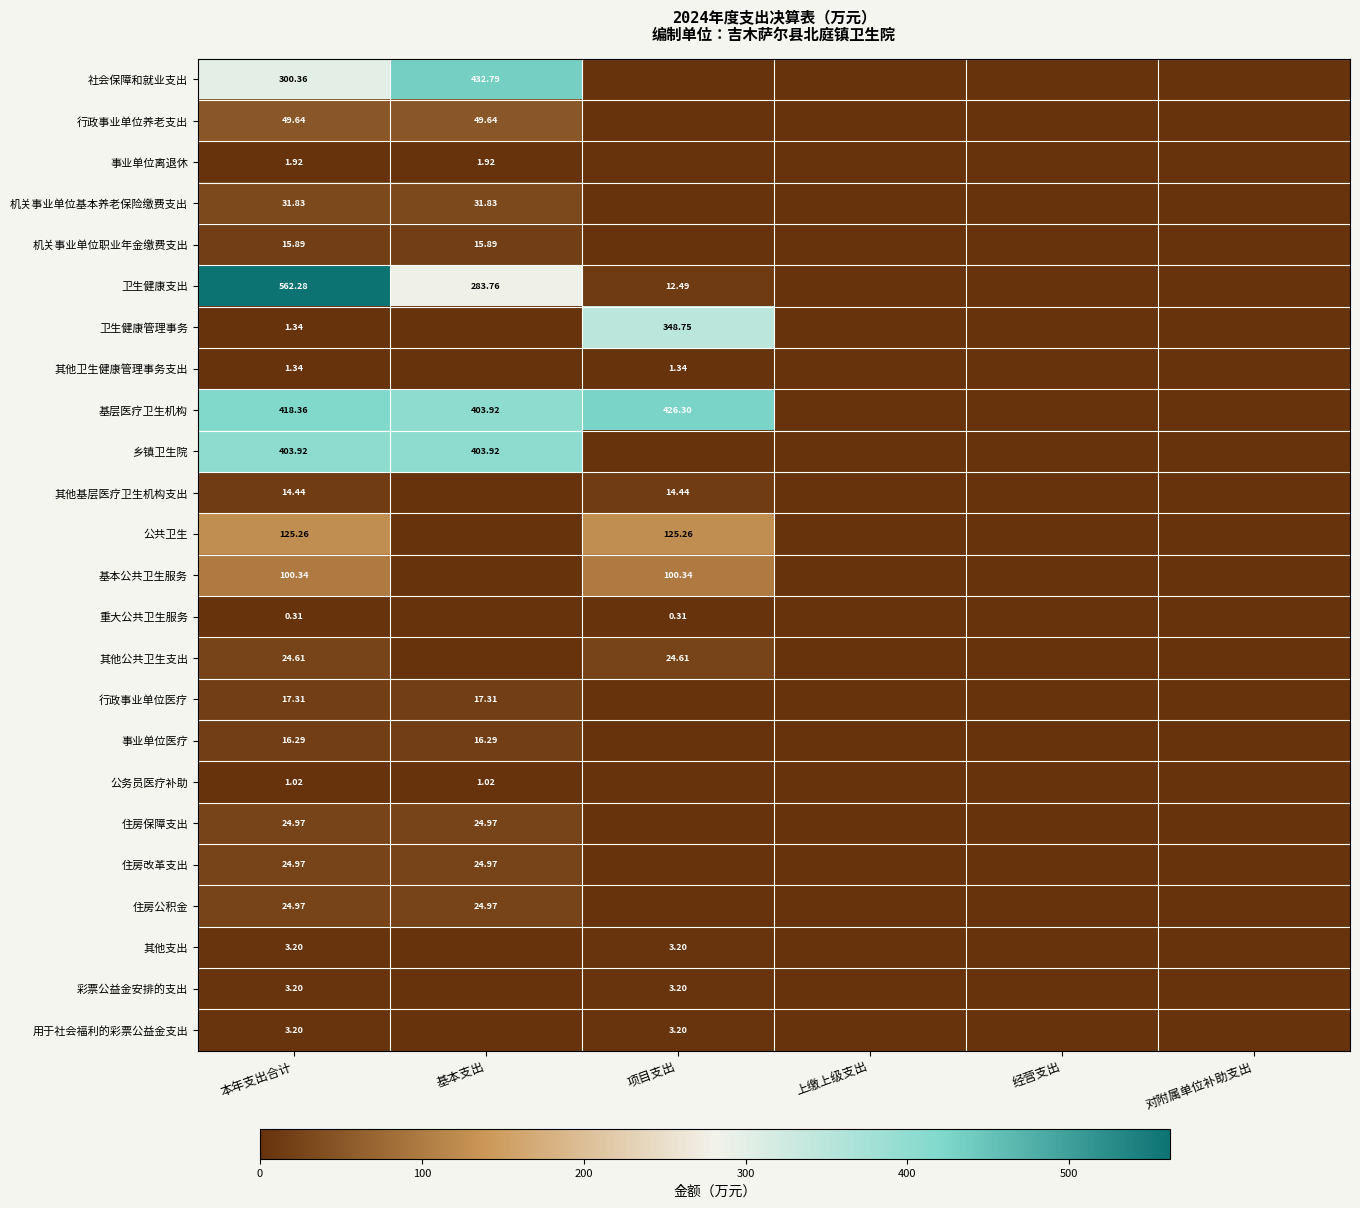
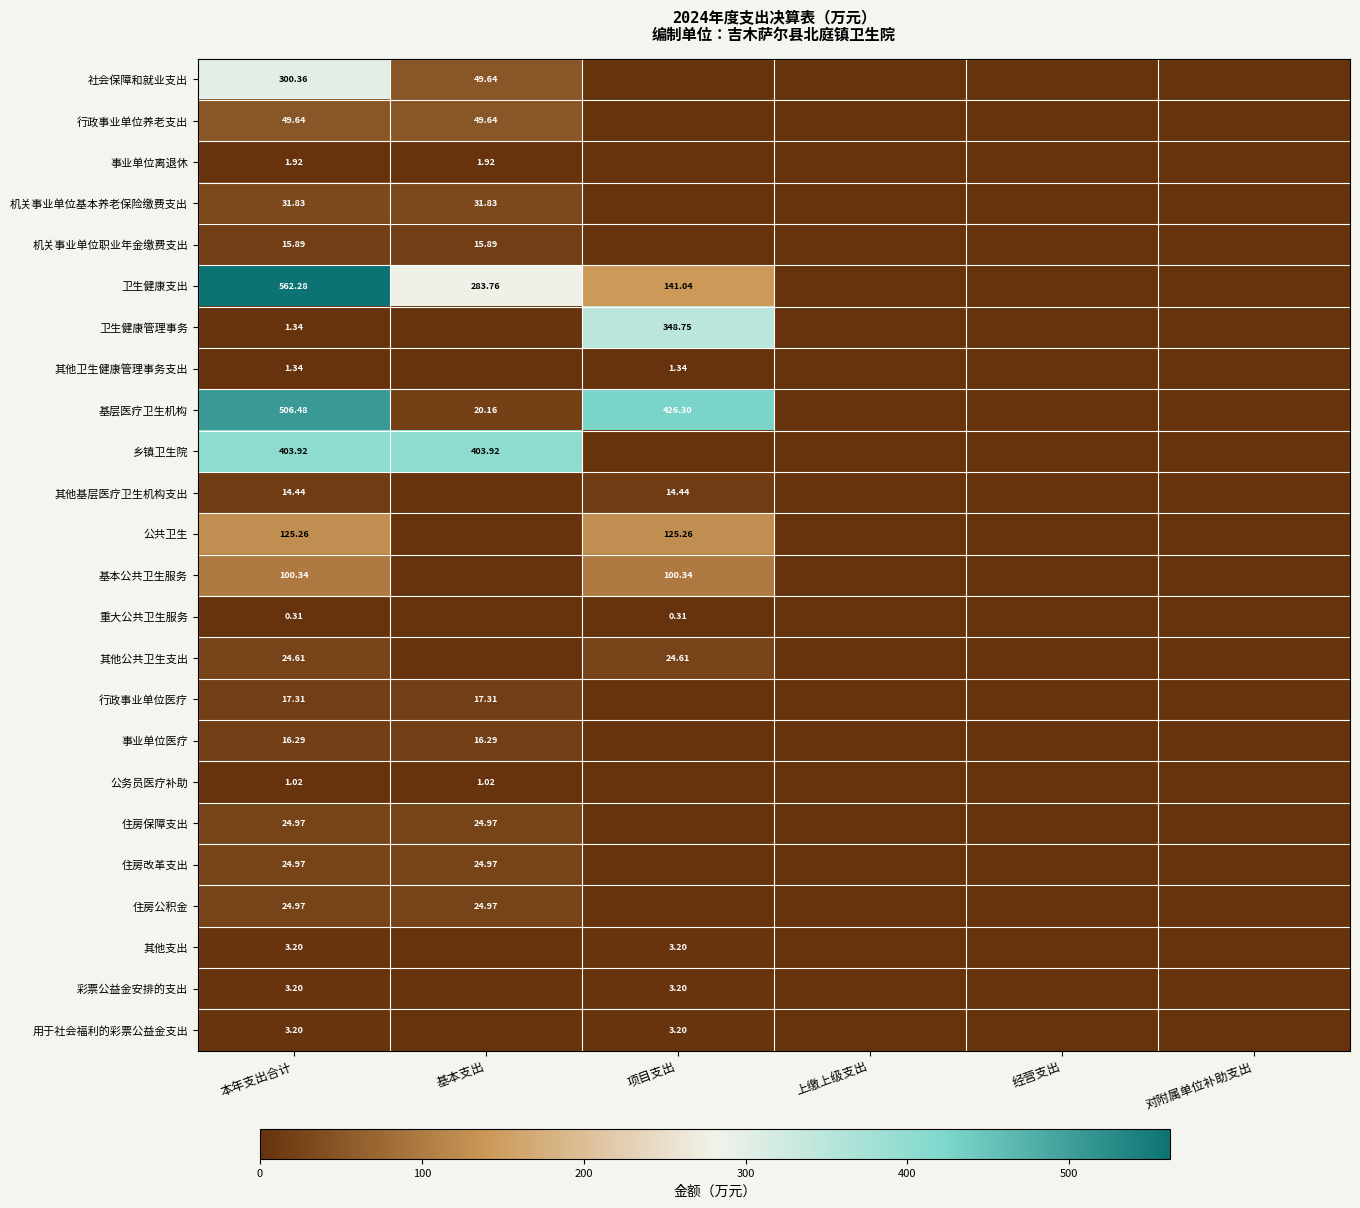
社会保障和就业支出, 基本支出: 432.79 -> 49.64
卫生健康支出, 项目支出: 12.49 -> 141.04
基层医疗卫生机构, 本年支出合计: 418.36 -> 506.48
基层医疗卫生机构, 基本支出: 403.92 -> 20.16
